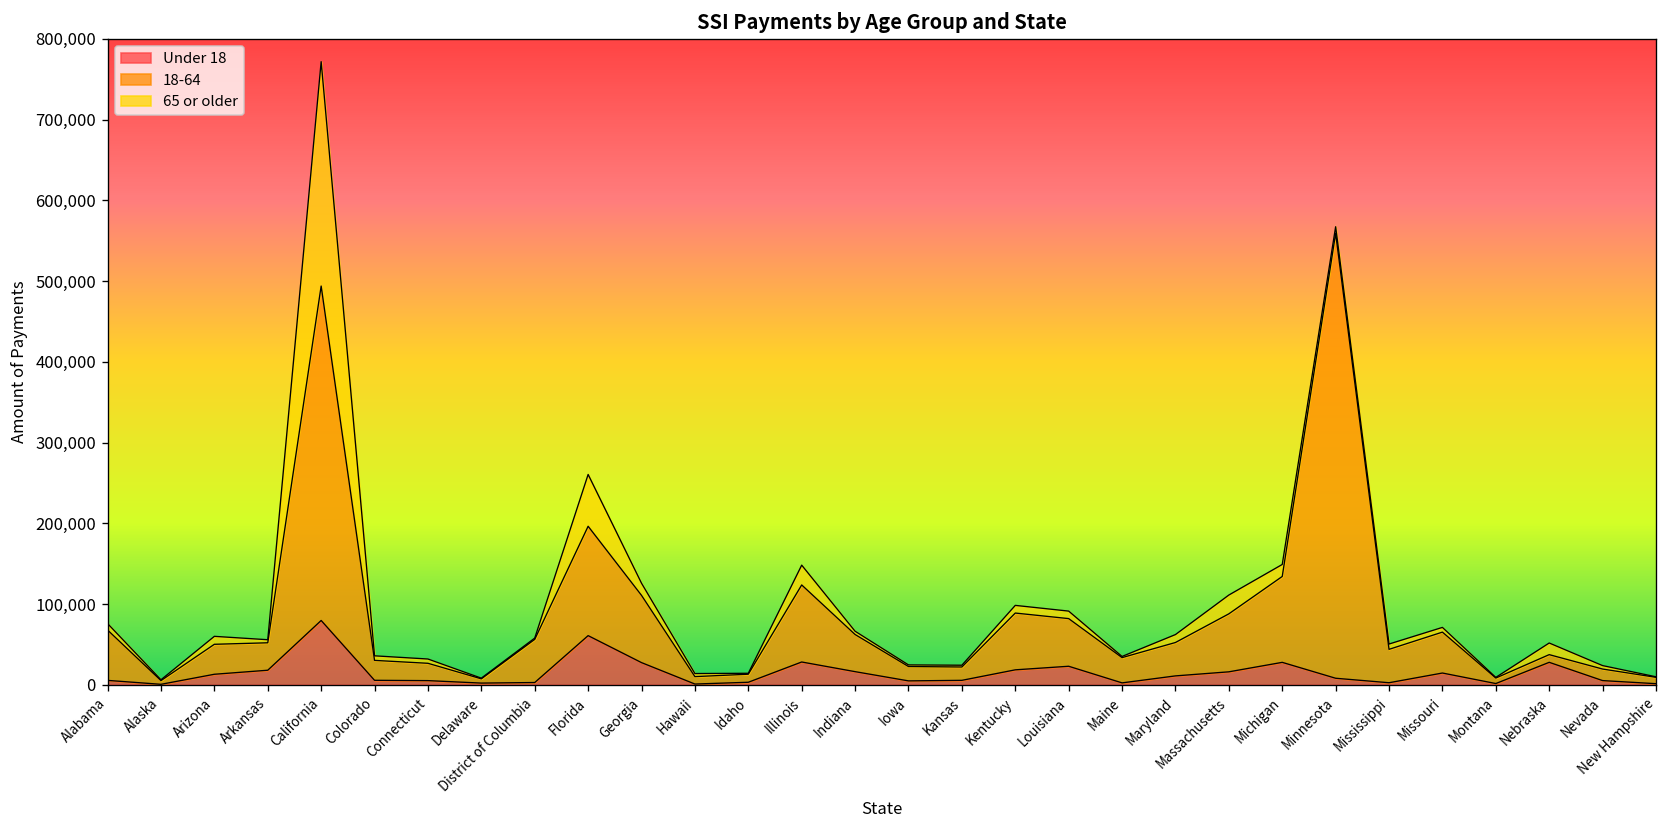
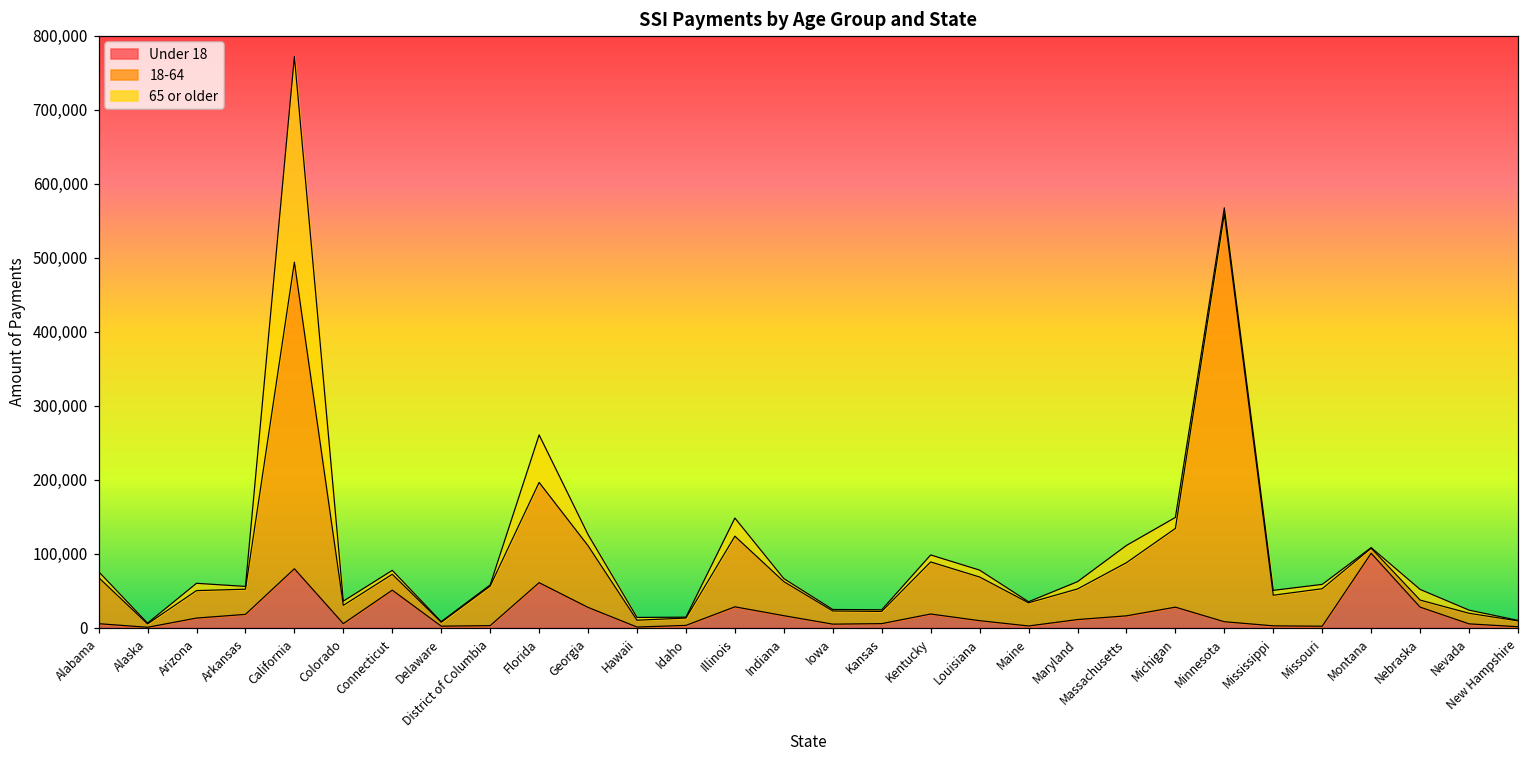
Under 18, Connecticut: 10,000 -> 50,000
Under 18, Louisiana: 20,000 -> 10,000
Under 18, Missouri: 10,000 -> 0
Under 18, Montana: 0 -> 100,000
